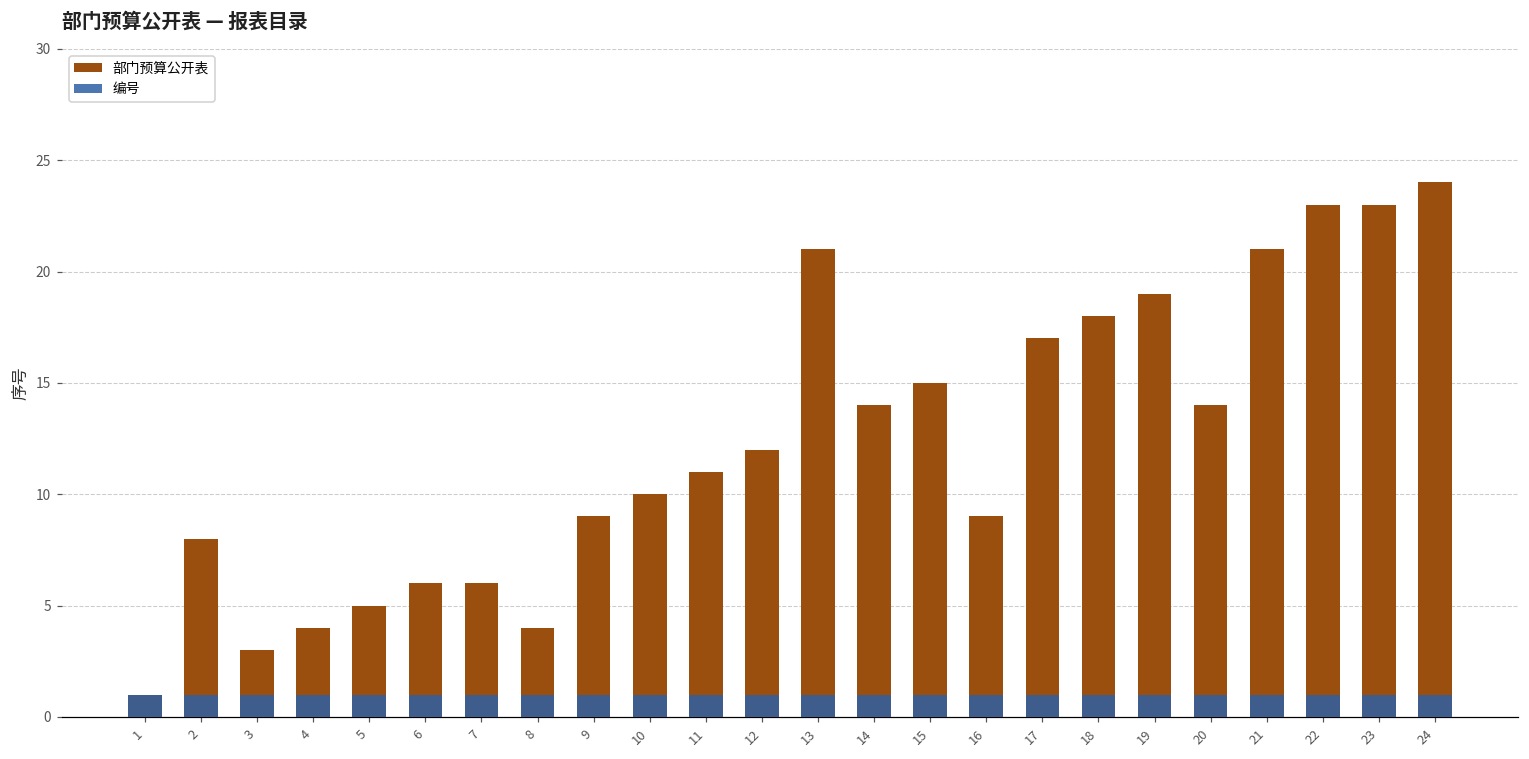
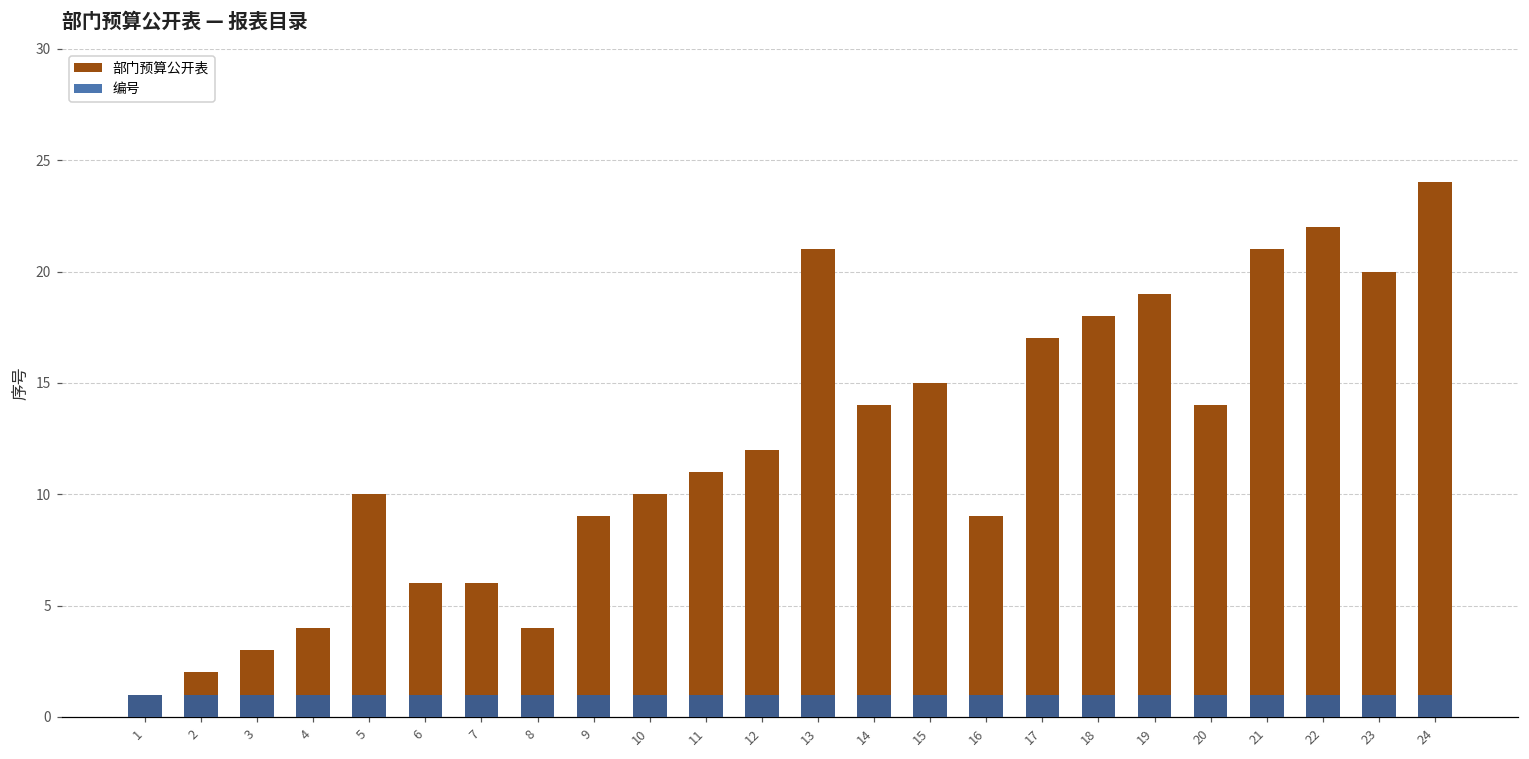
部门预算公开表, 2: 8 -> 2
部门预算公开表, 5: 5 -> 10
部门预算公开表, 22: 23 -> 22
部门预算公开表, 23: 23 -> 20
